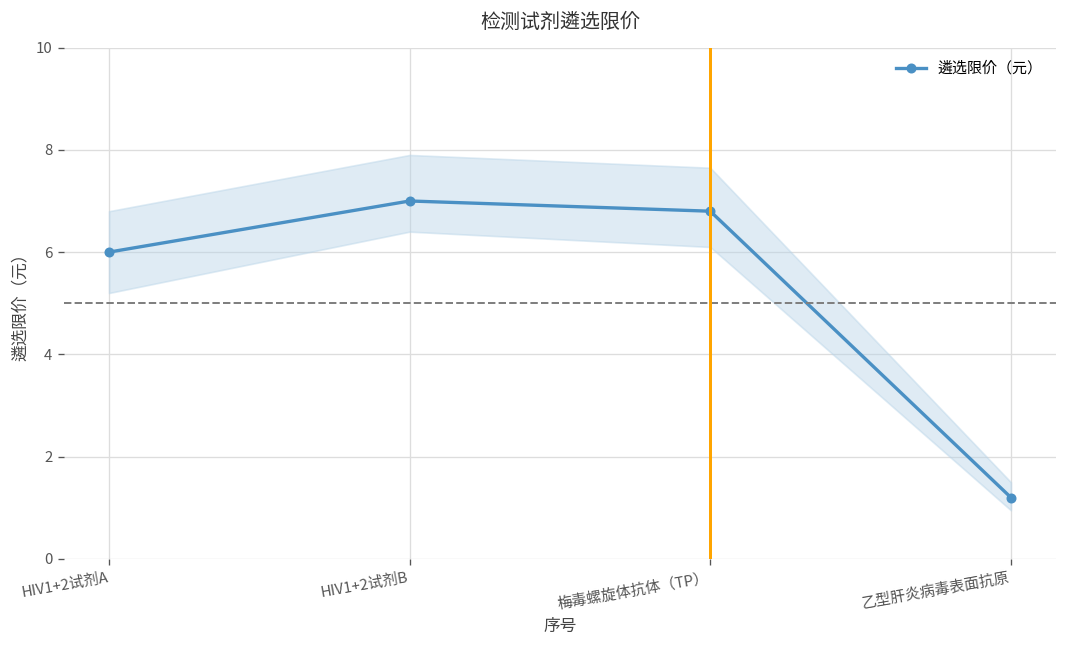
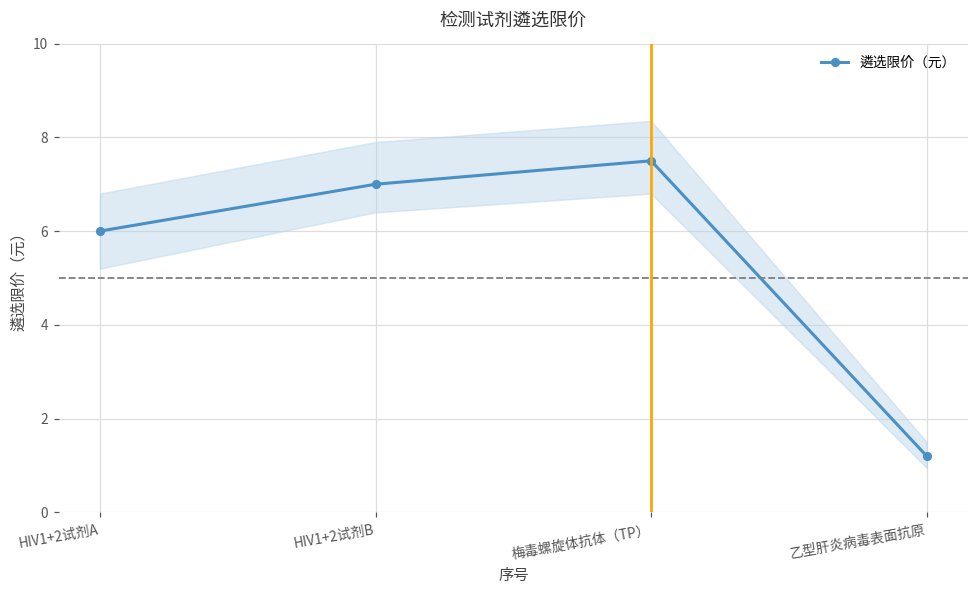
遴选限价（元）, 梅毒螺旋体抗体（TP）: 6.8 -> 7.5
